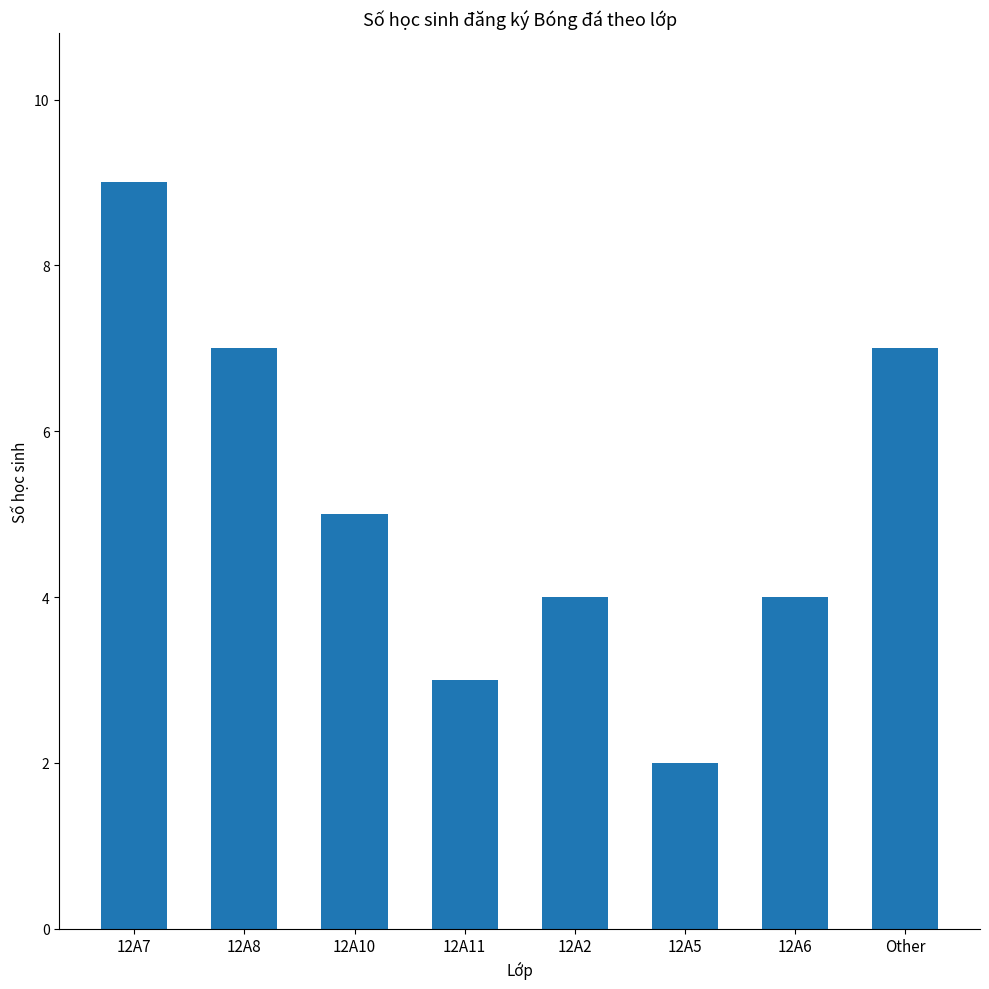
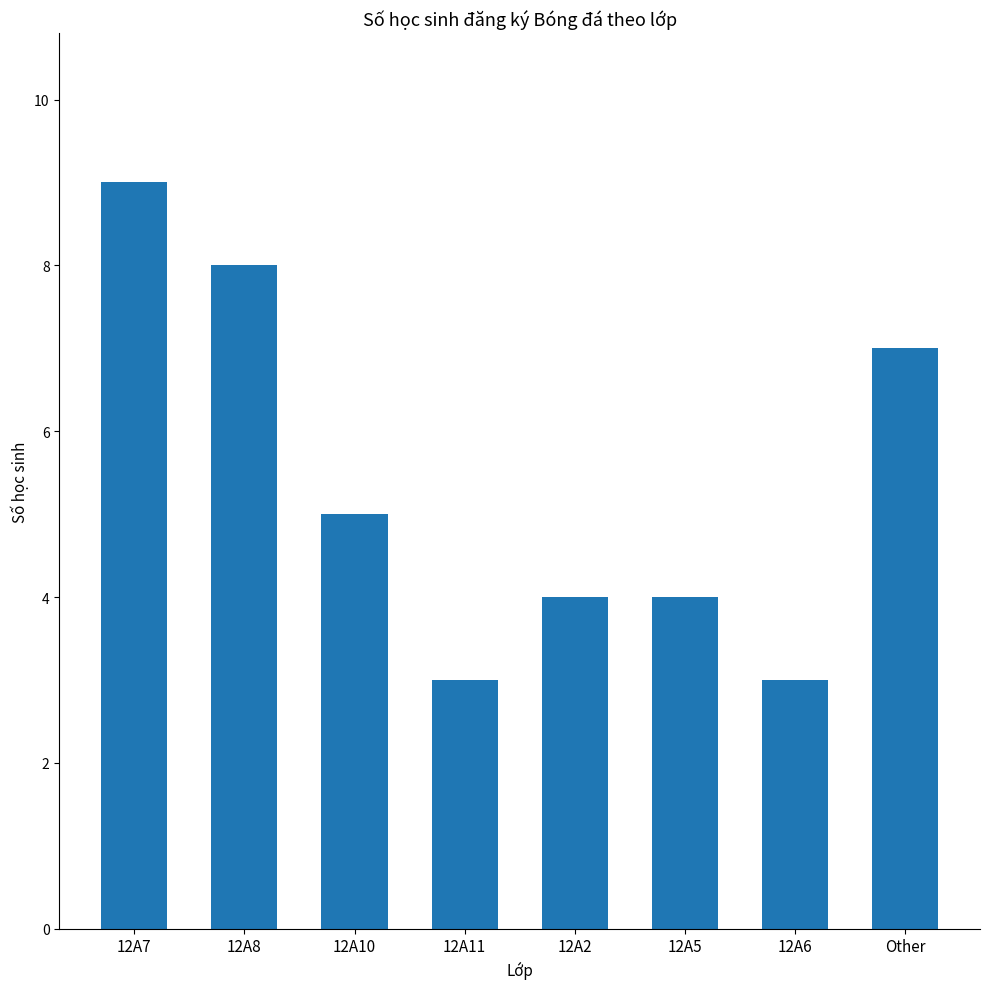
12A8: 7 -> 8
12A5: 2 -> 4
12A6: 4 -> 3
